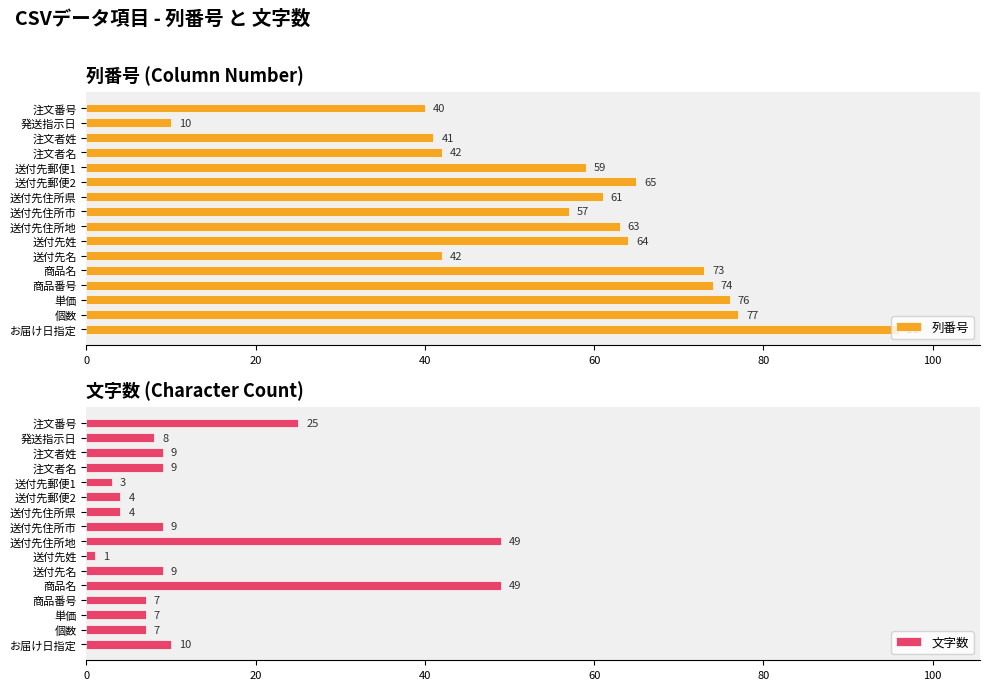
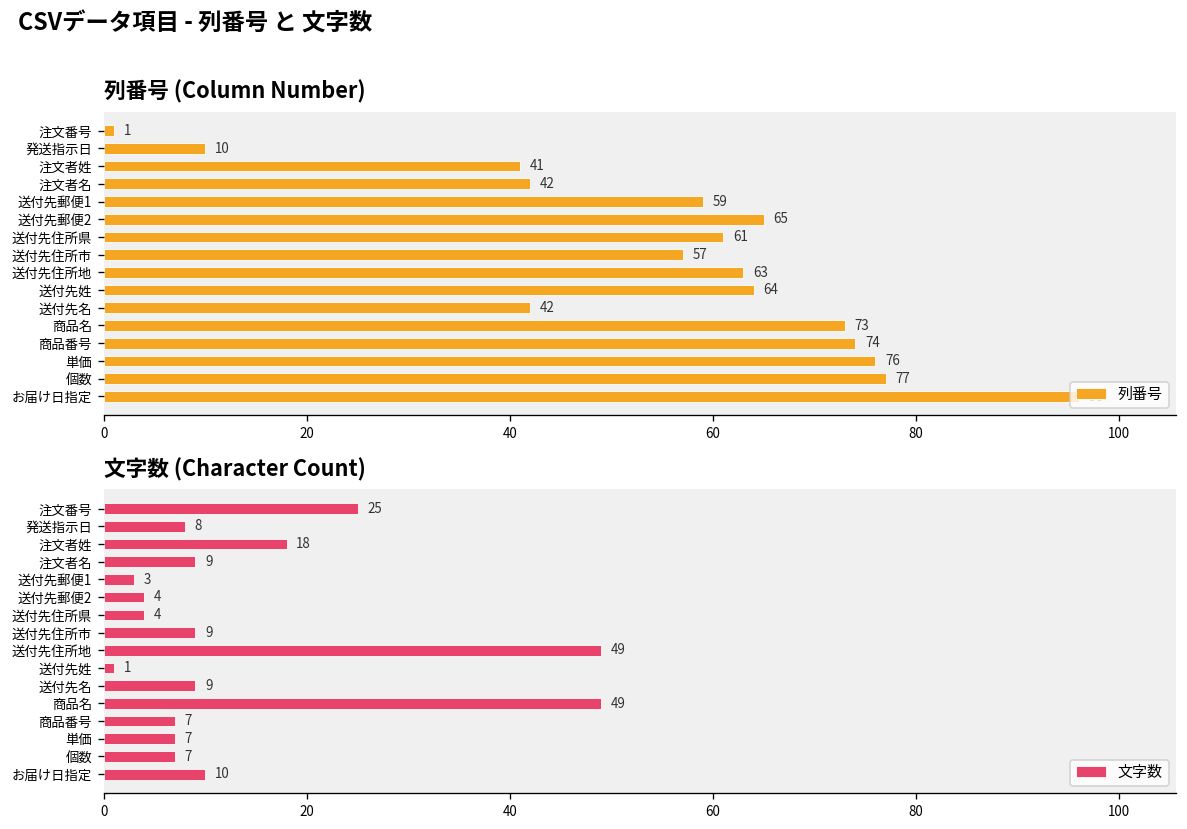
列番号 (Column Number), 注文番号: 40 -> 1
文字数 (Character Count), 注文者姓: 9 -> 18
